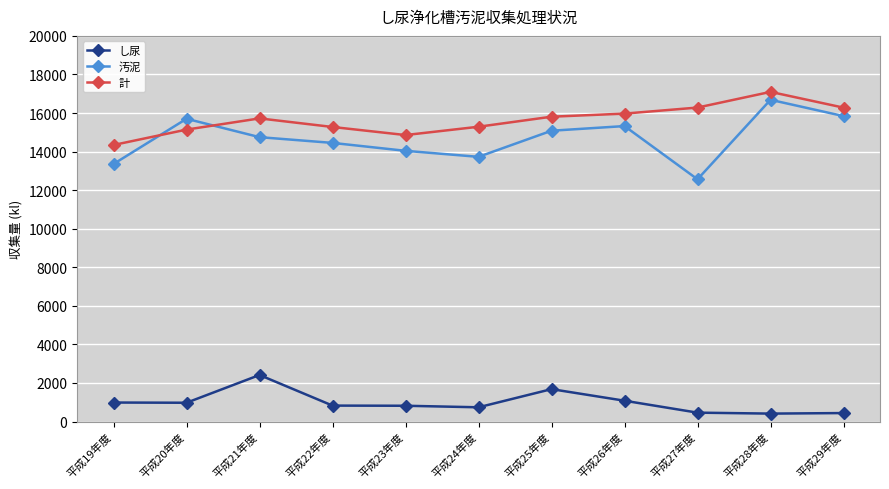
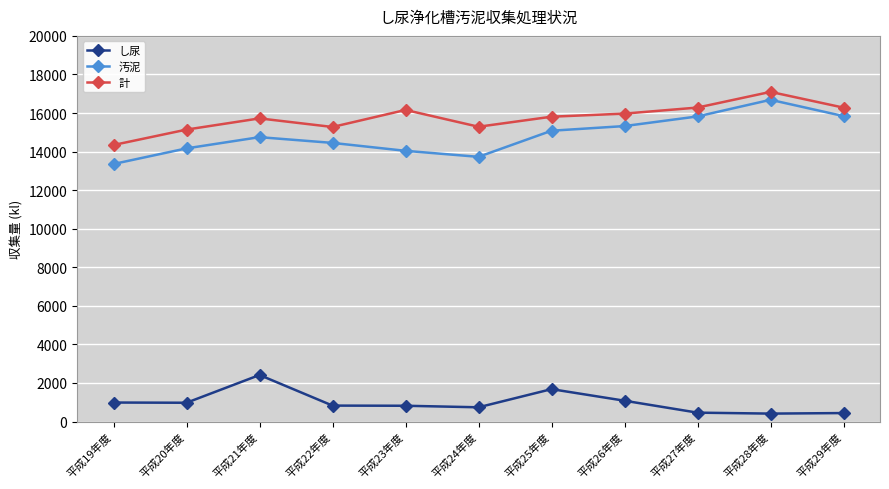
汚泥, 平成20年度: 15700 -> 14200
計, 平成23年度: 14900 -> 16200
汚泥, 平成27年度: 12600 -> 15800
